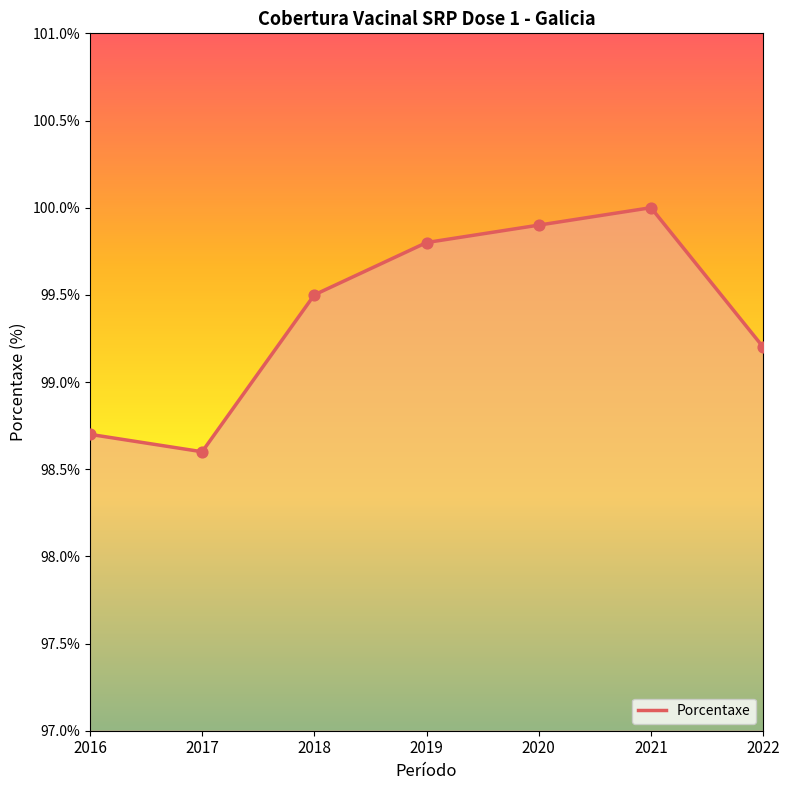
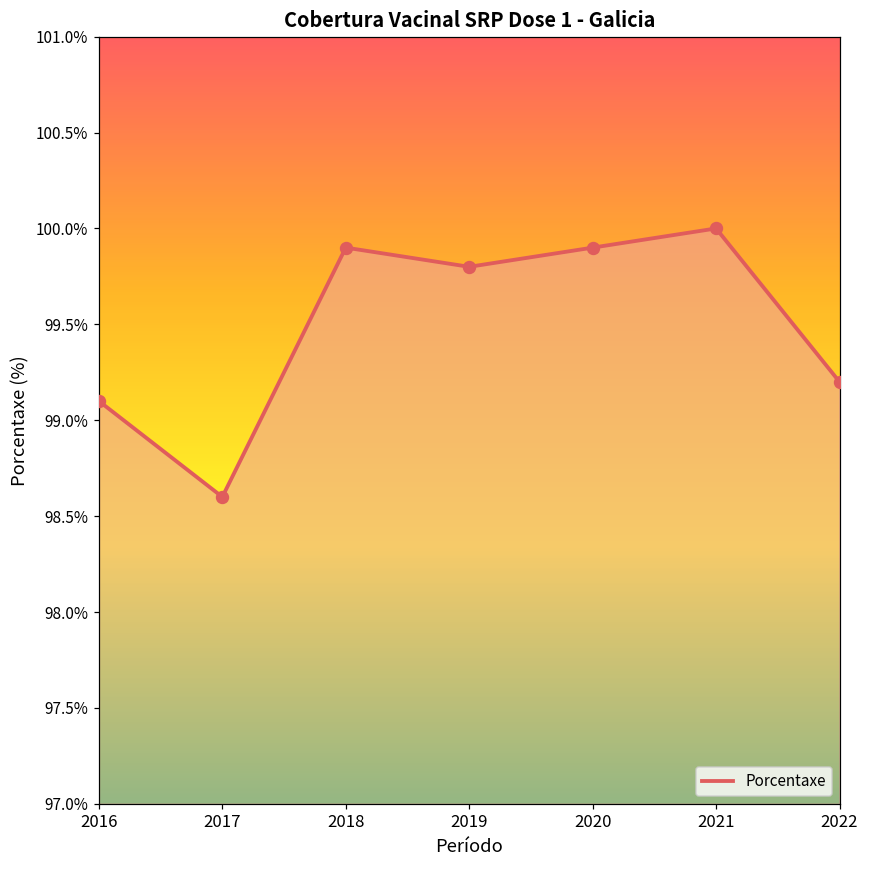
2016: 98.7% -> 99.1%
2018: 99.5% -> 99.9%
